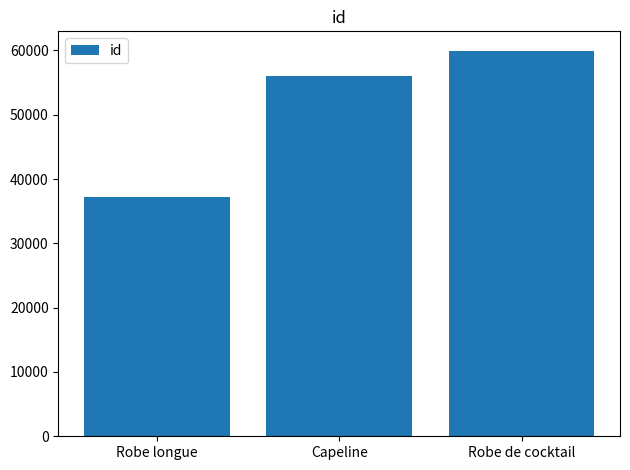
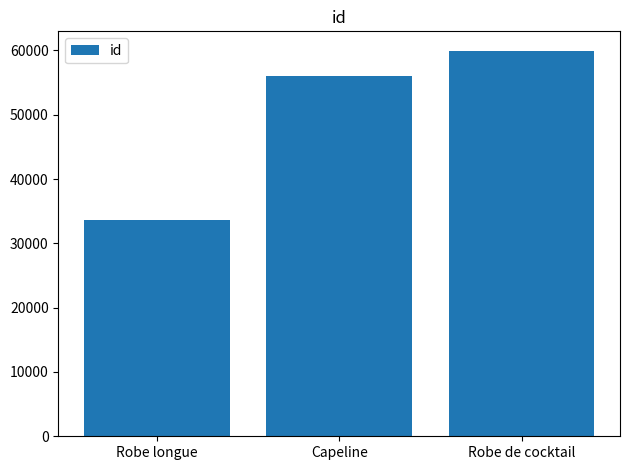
Robe longue: 37000 -> 34000
